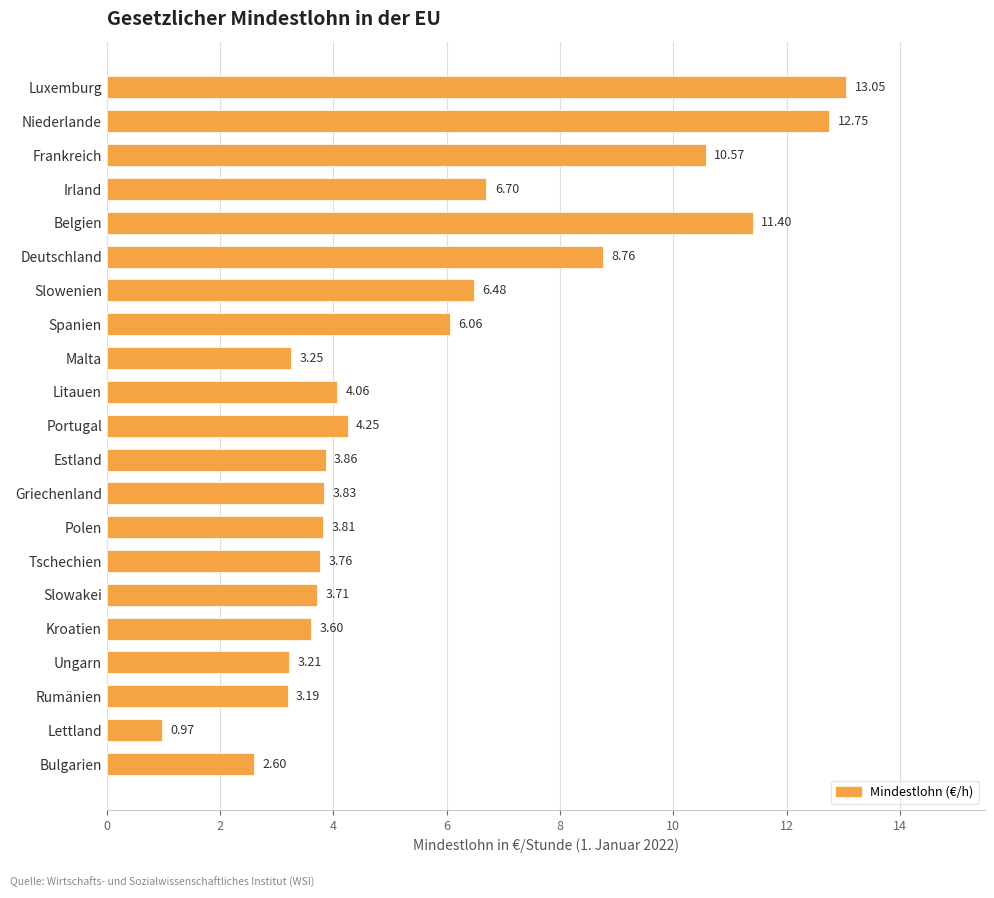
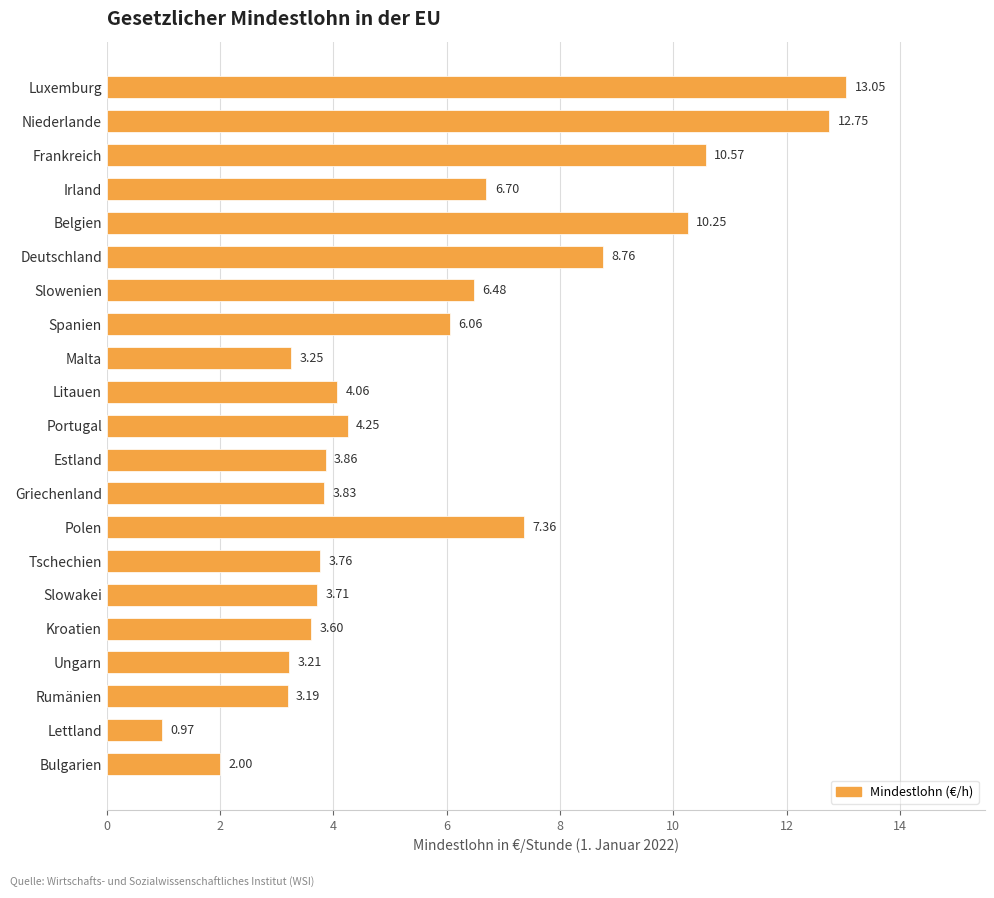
Belgien: 11.40 -> 10.25
Polen: 3.81 -> 7.36
Bulgarien: 2.60 -> 2.00
